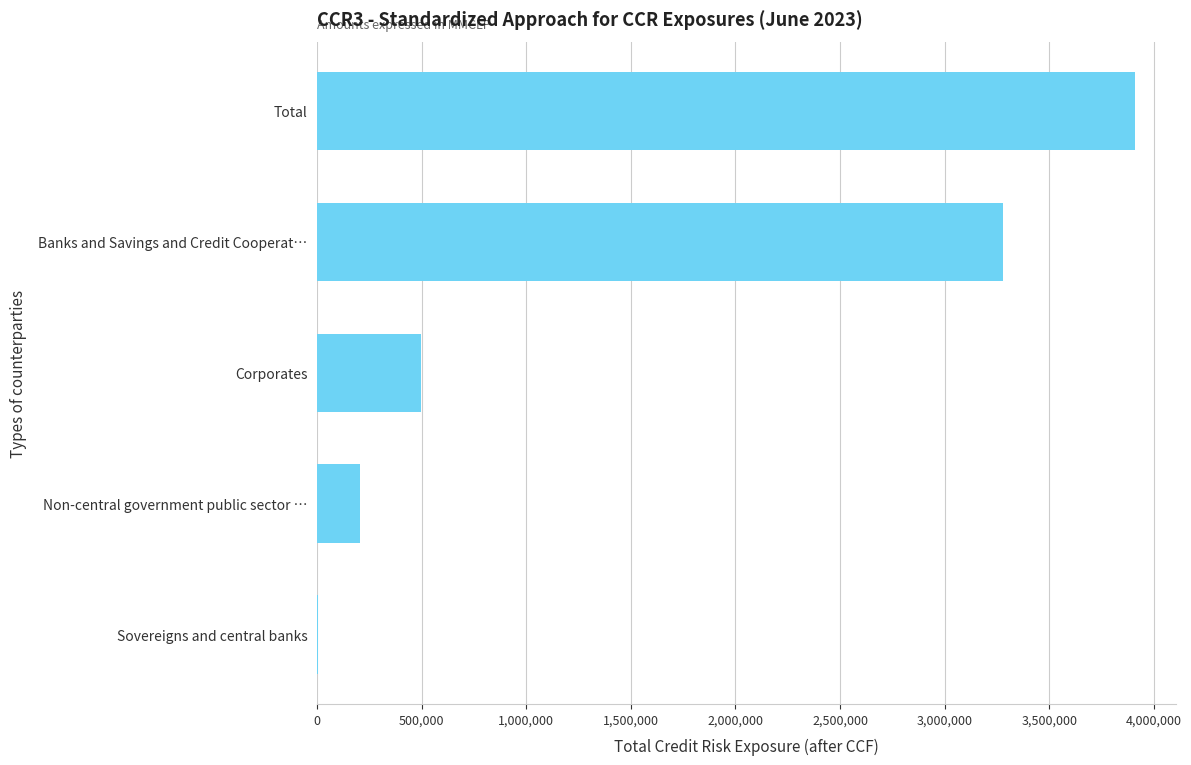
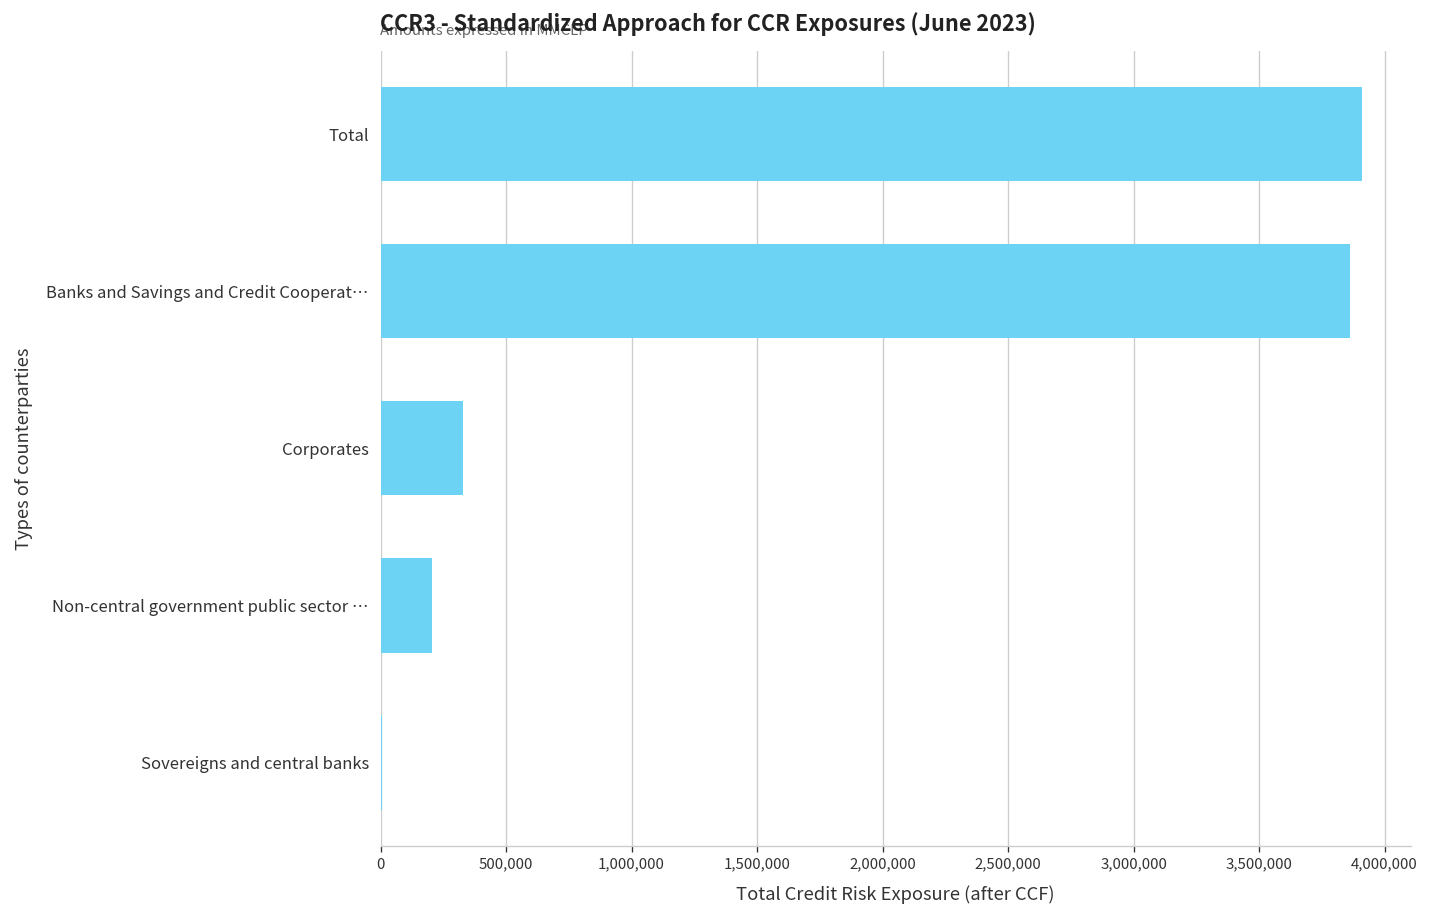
Banks and Savings and Credit Cooperat…: 3,280,000 -> 3,860,000
Corporates: 500,000 -> 330,000
